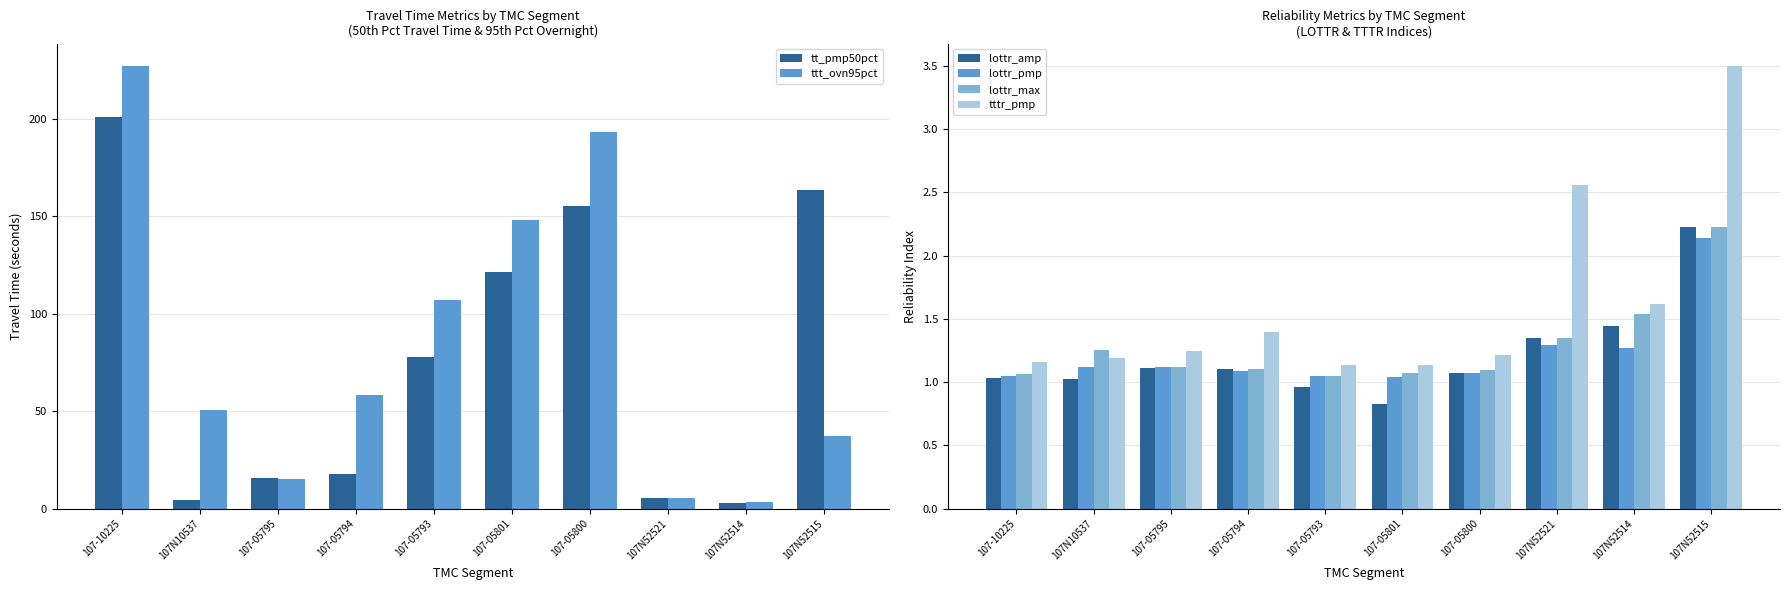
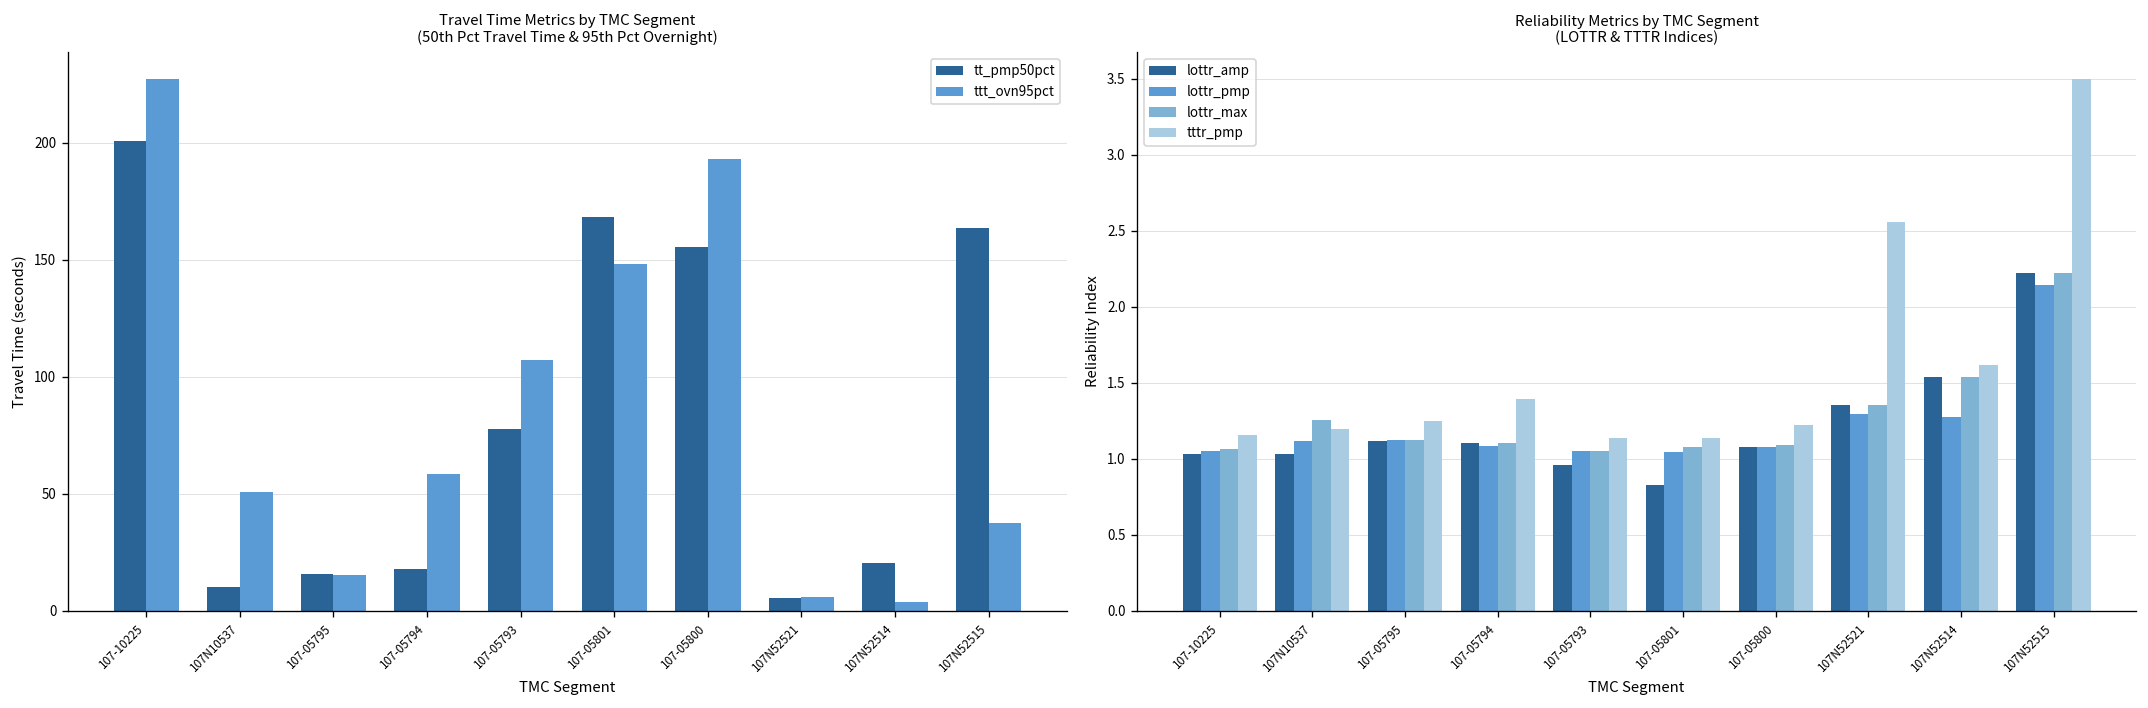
Travel Time Metrics by TMC Segment (50th Pct Travel Time & 95th Pct Overnight), tt_pmp50pct, 107N10537: 4 -> 10
Travel Time Metrics by TMC Segment (50th Pct Travel Time & 95th Pct Overnight), tt_pmp50pct, 107-05801: 121 -> 168
Travel Time Metrics by TMC Segment (50th Pct Travel Time & 95th Pct Overnight), tt_pmp50pct, 107N52514: 3 -> 20
Reliability Metrics by TMC Segment (LOTTR & TTTR Indices), lottr_amp, 107N52514: 1.44 -> 1.54
